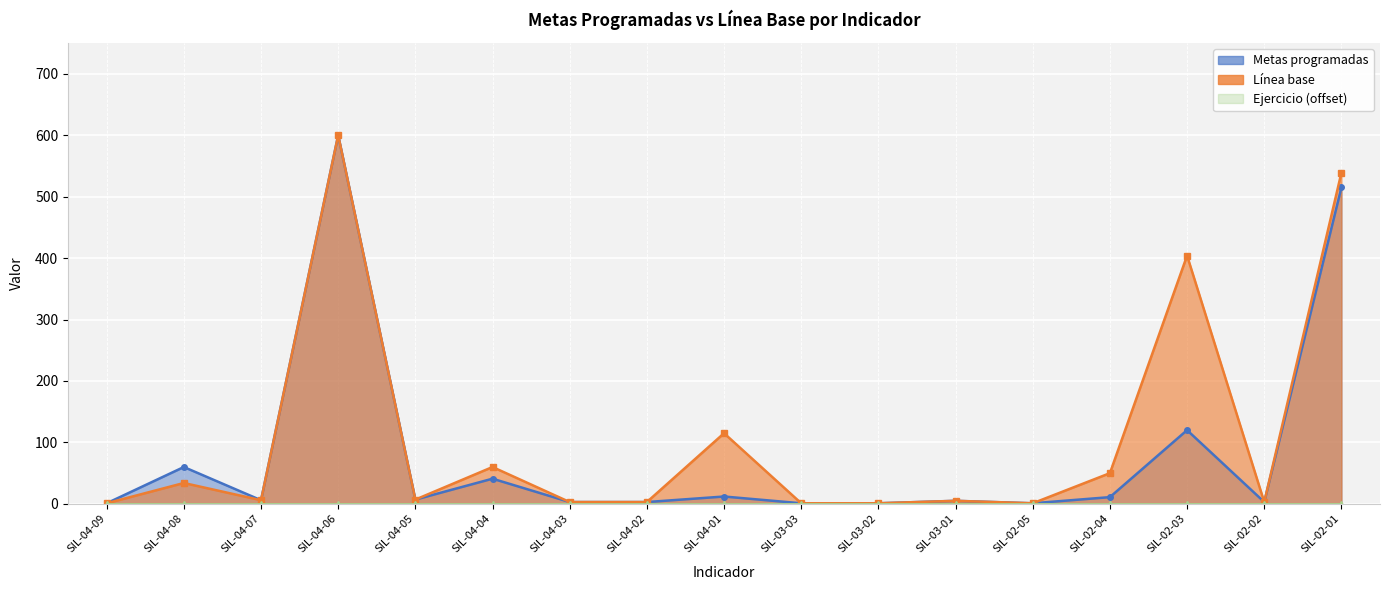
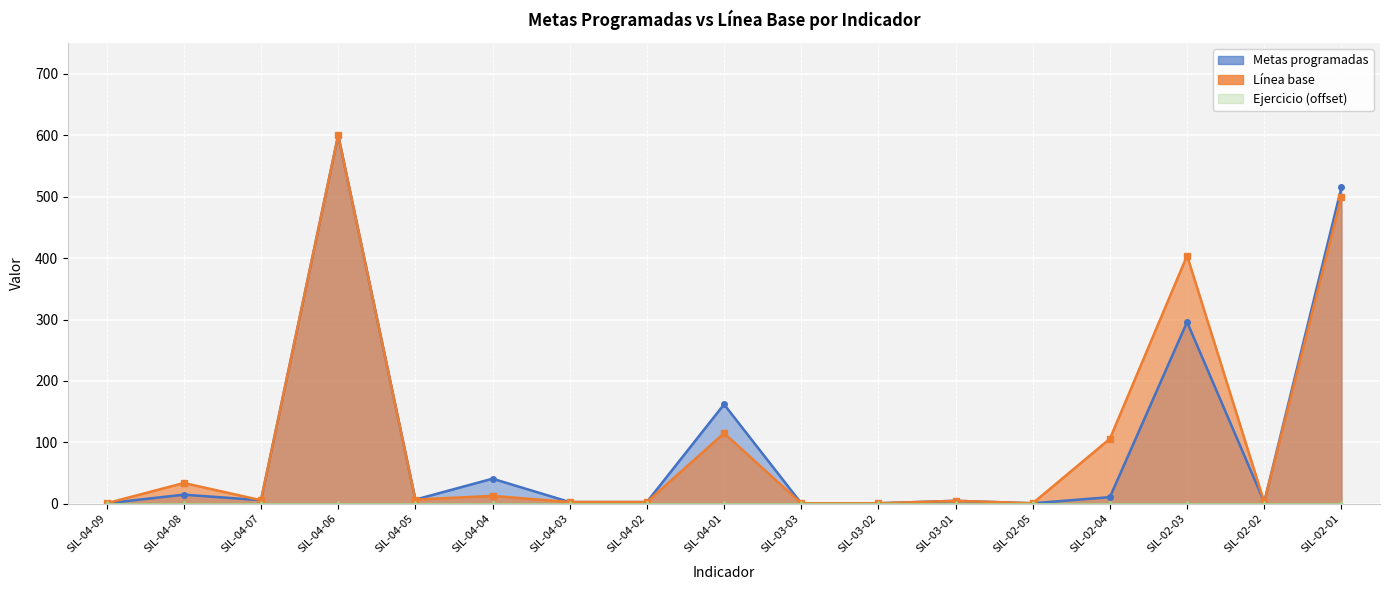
Metas programadas, SIL-04-08: 60 -> 20
Línea base, SIL-04-04: 60 -> 10
Metas programadas, SIL-04-01: 10 -> 160
Línea base, SIL-02-04: 50 -> 110
Metas programadas, SIL-02-03: 120 -> 300
Línea base, SIL-02-01: 540 -> 500
